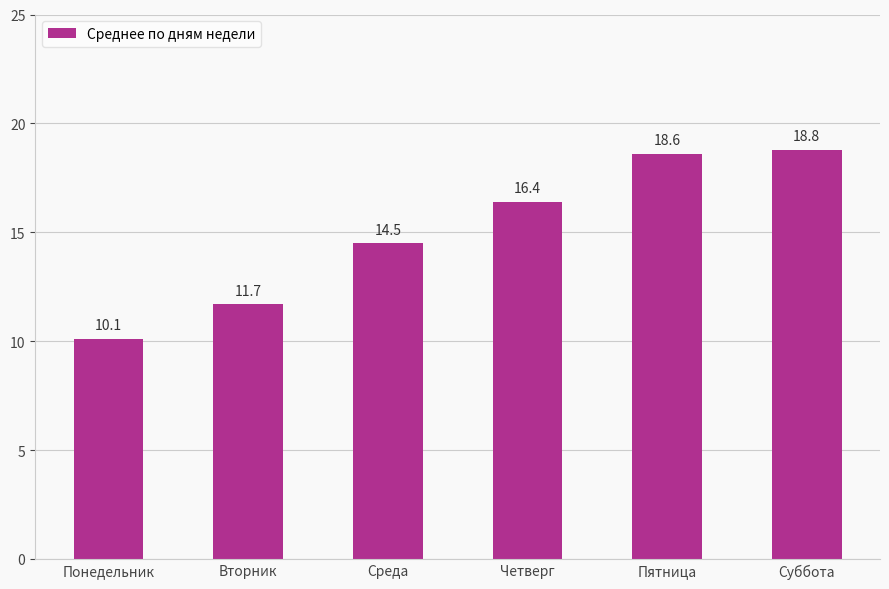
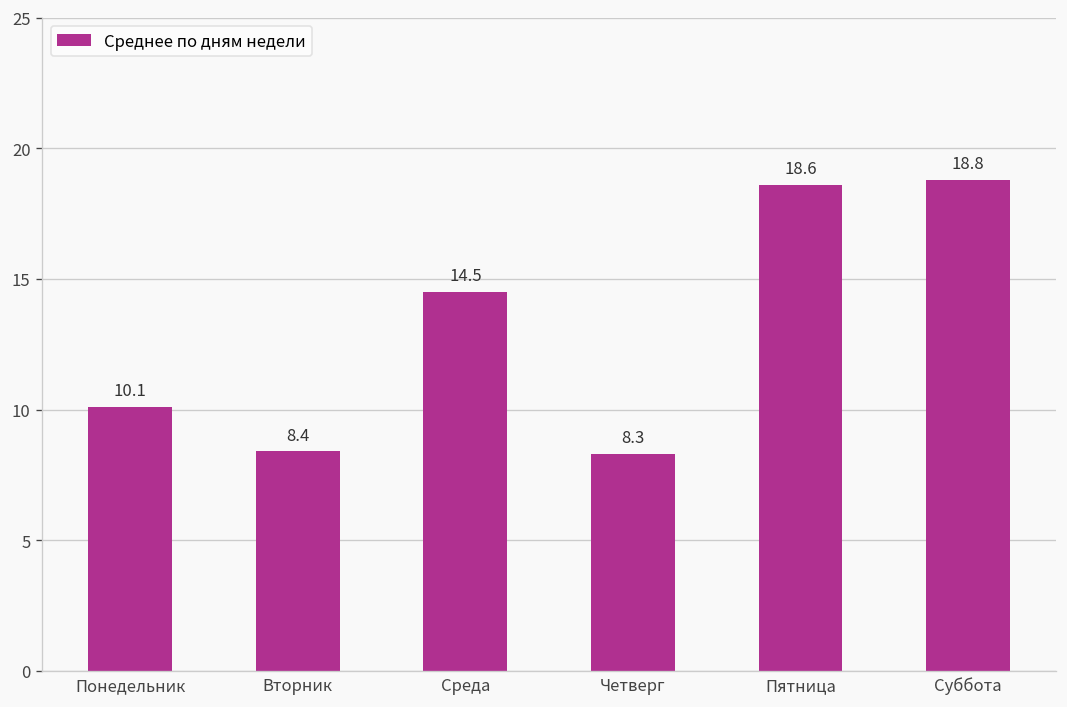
Вторник: 11.7 -> 8.4
Четверг: 16.4 -> 8.3
